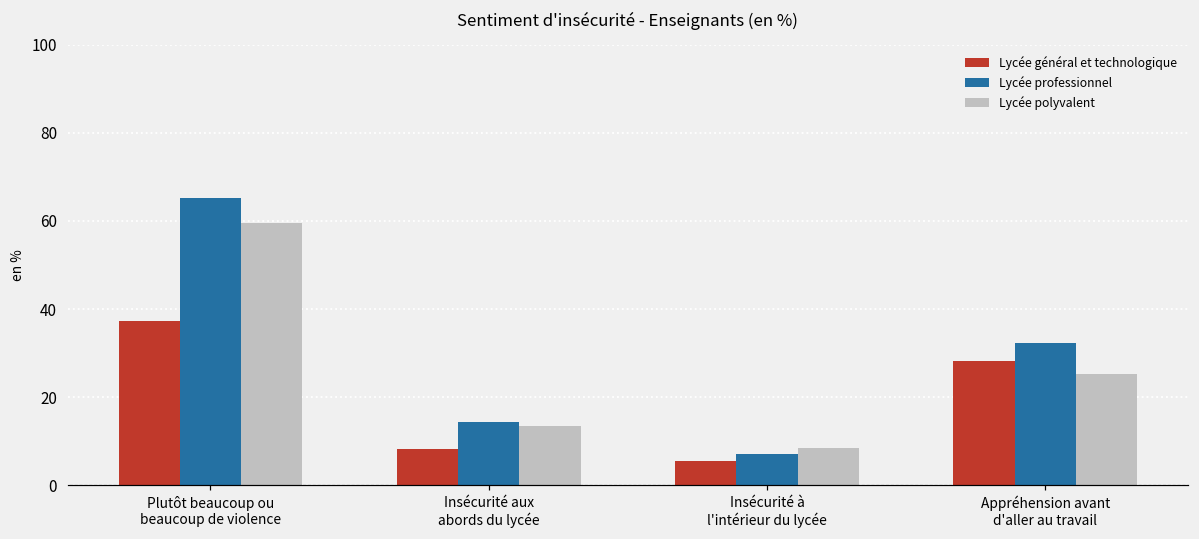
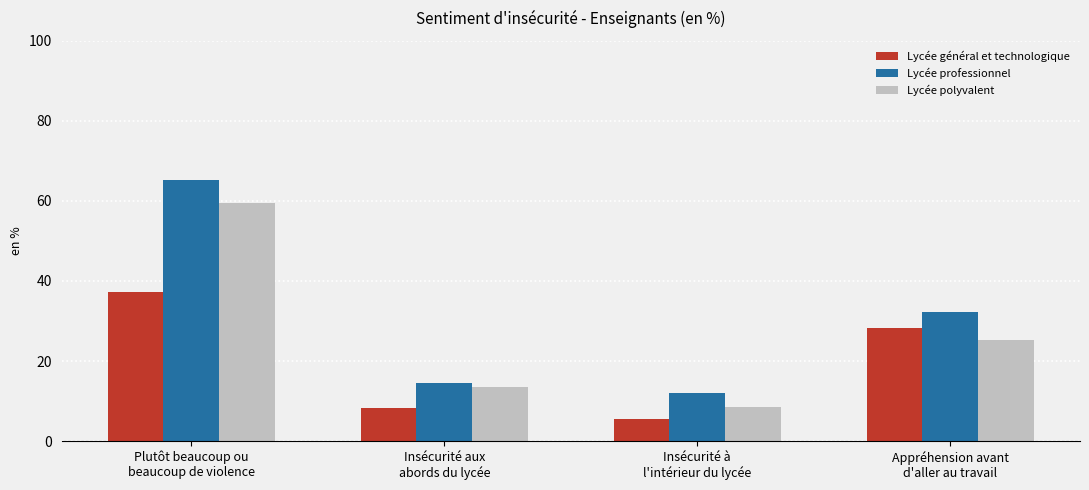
Lycée professionnel, Insécurité à l'intérieur du lycée: 7 -> 12
